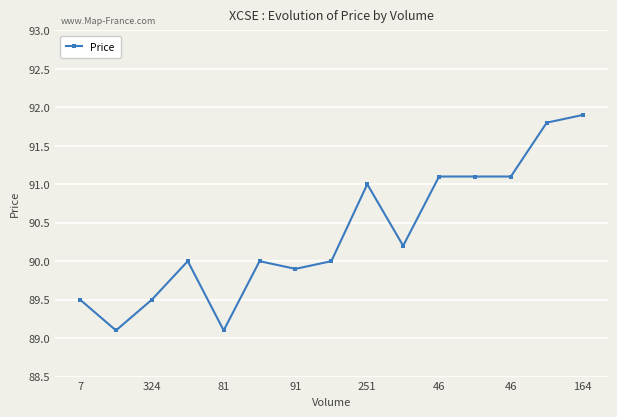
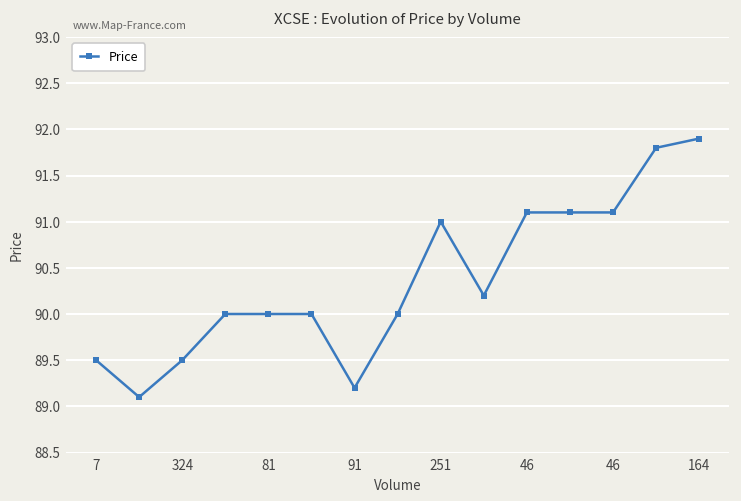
81: 89.1 -> 90.0
91: 89.9 -> 89.2
